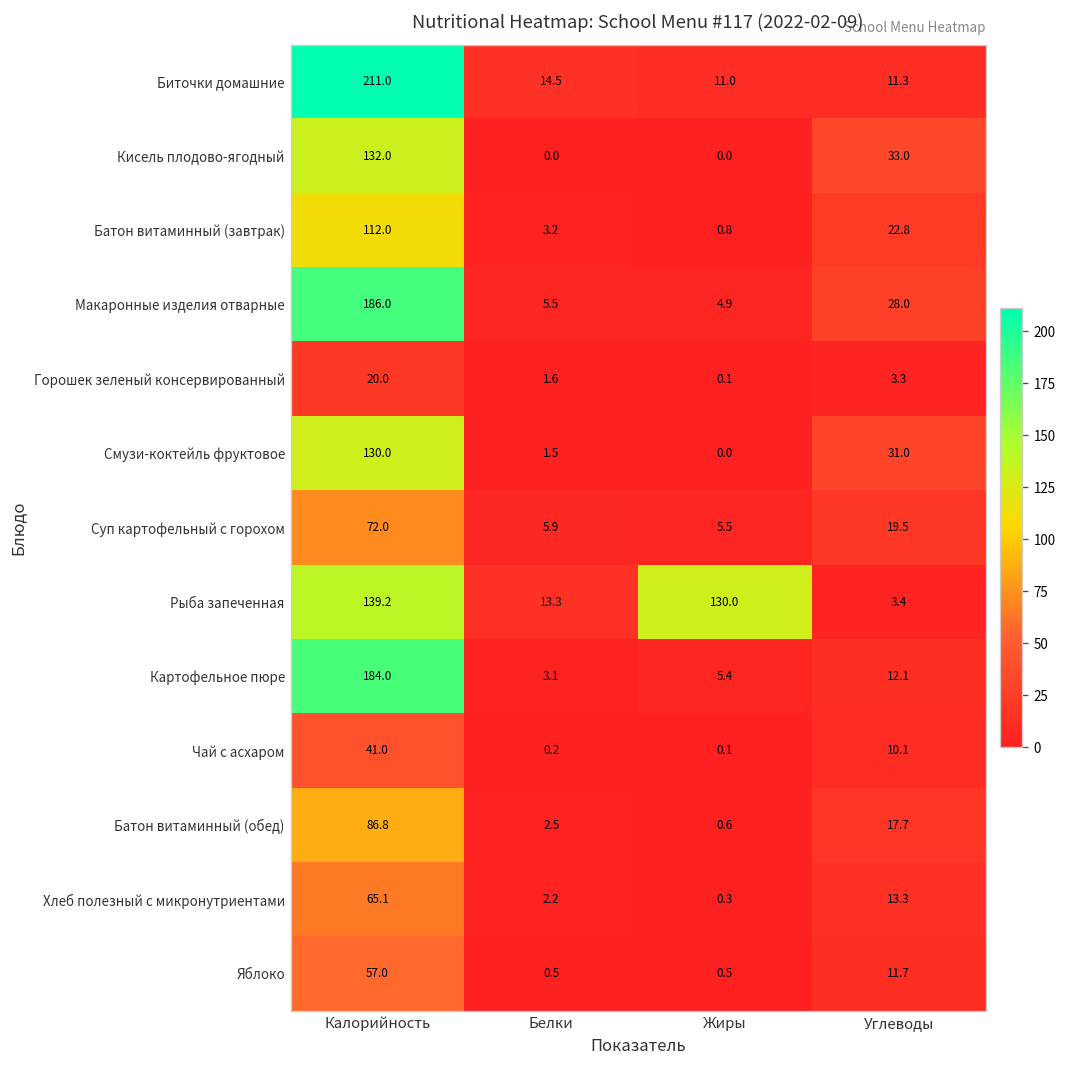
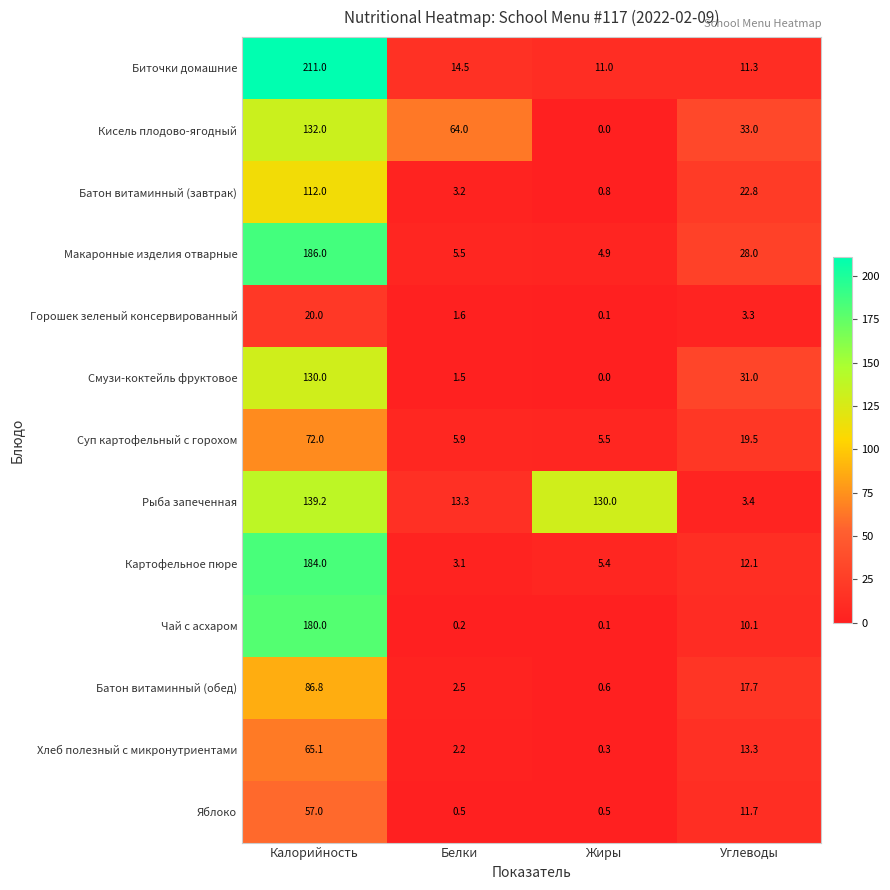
Кисель плодово-ягодный, Белки: 0.0 -> 64.0
Чай с асхаром, Калорийность: 41.0 -> 180.0
